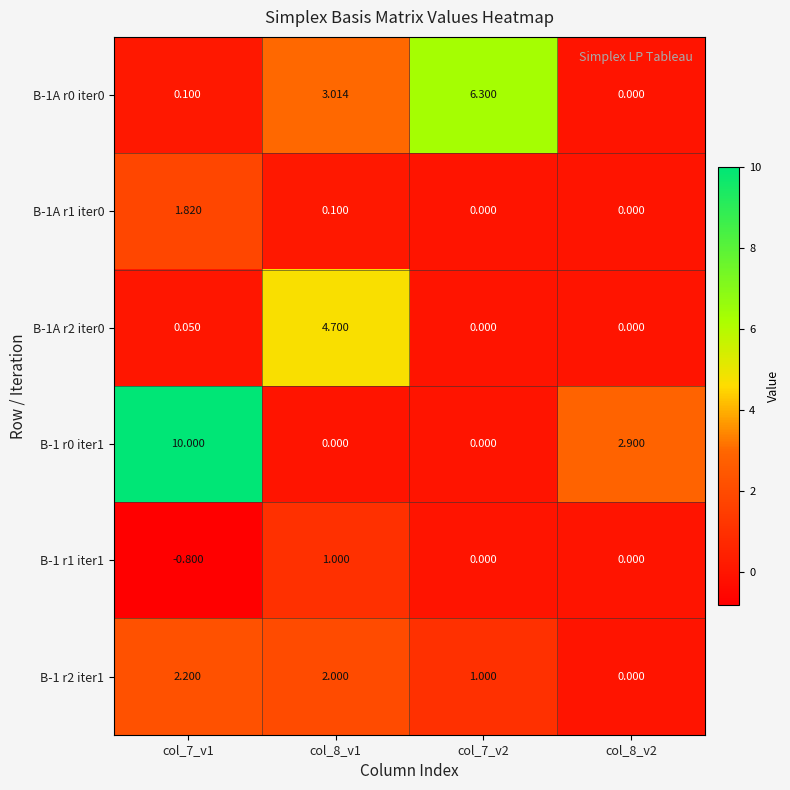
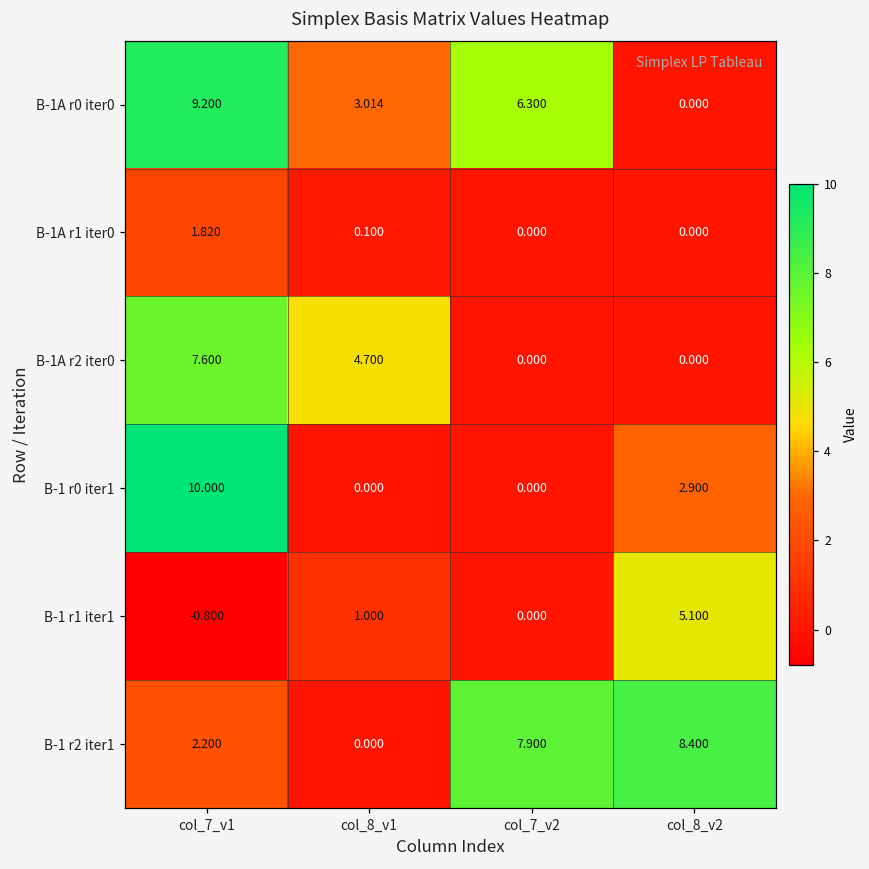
B-1A r0 iter0, col_7_v1: 0.100 -> 9.200
B-1A r2 iter0, col_7_v1: 0.050 -> 7.600
B-1 r1 iter1, col_8_v2: 0.000 -> 5.100
B-1 r2 iter1, col_8_v1: 2.000 -> 0.000
B-1 r2 iter1, col_7_v2: 1.000 -> 7.900
B-1 r2 iter1, col_8_v2: 0.000 -> 8.400
